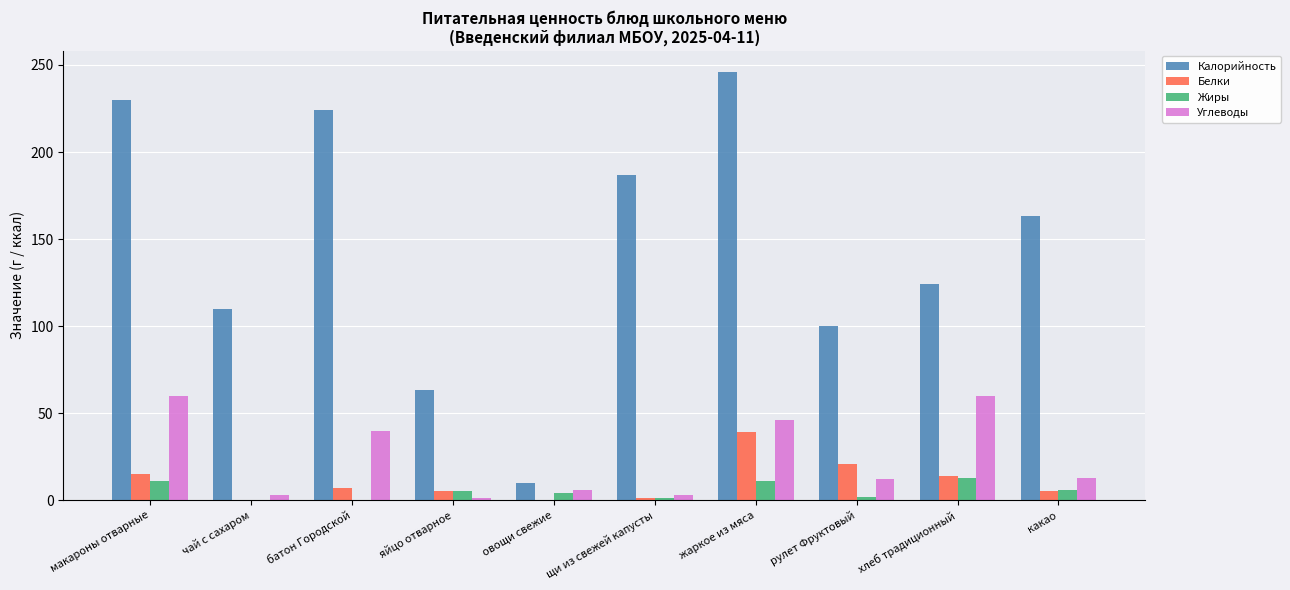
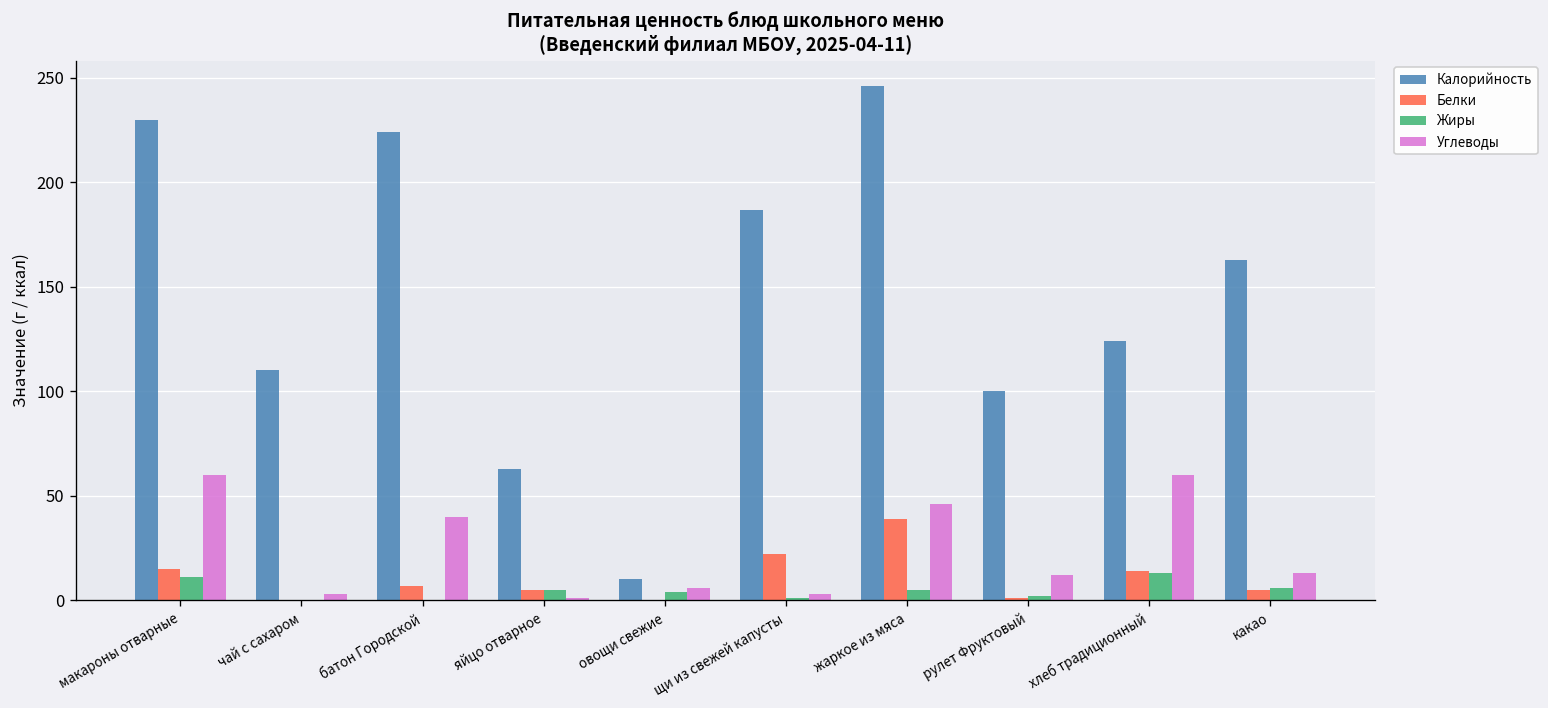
Белки, щи из свежей капусты: 1 -> 22
Жиры, жаркое из мяса: 11 -> 5
Белки, рулет Фруктовый: 21 -> 1
